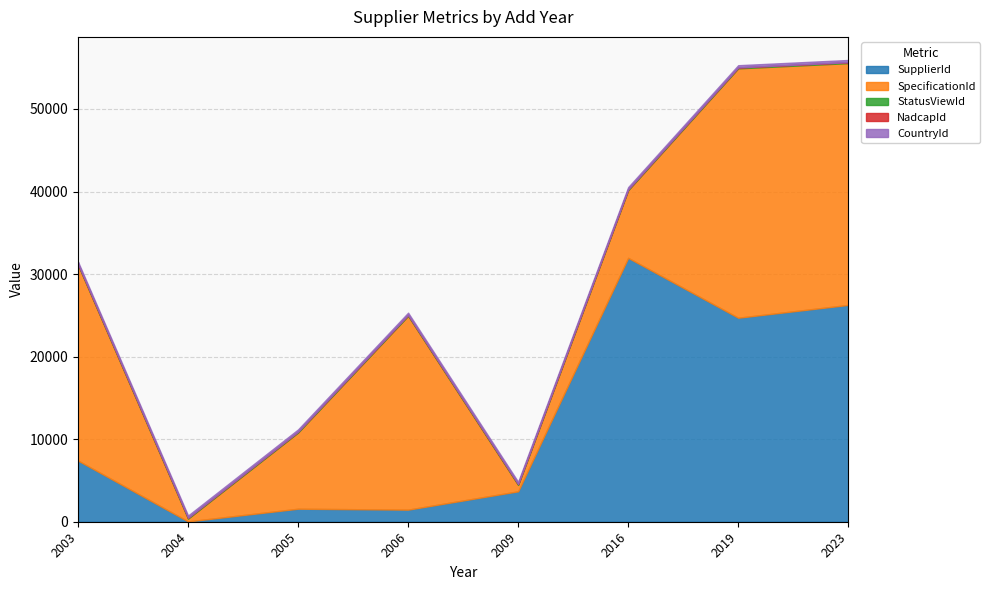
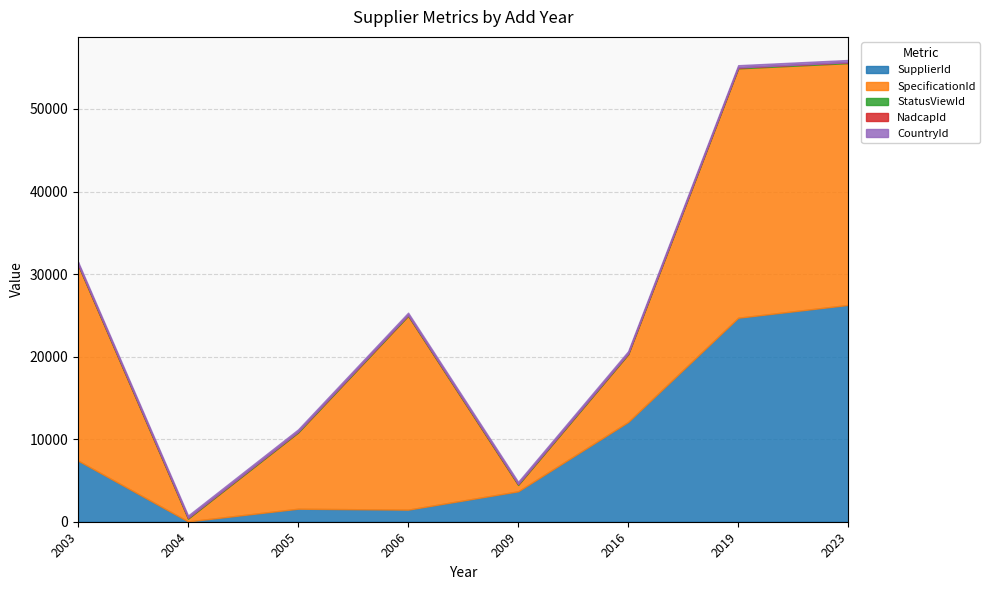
SupplierId, 2016: 32000 -> 12000
